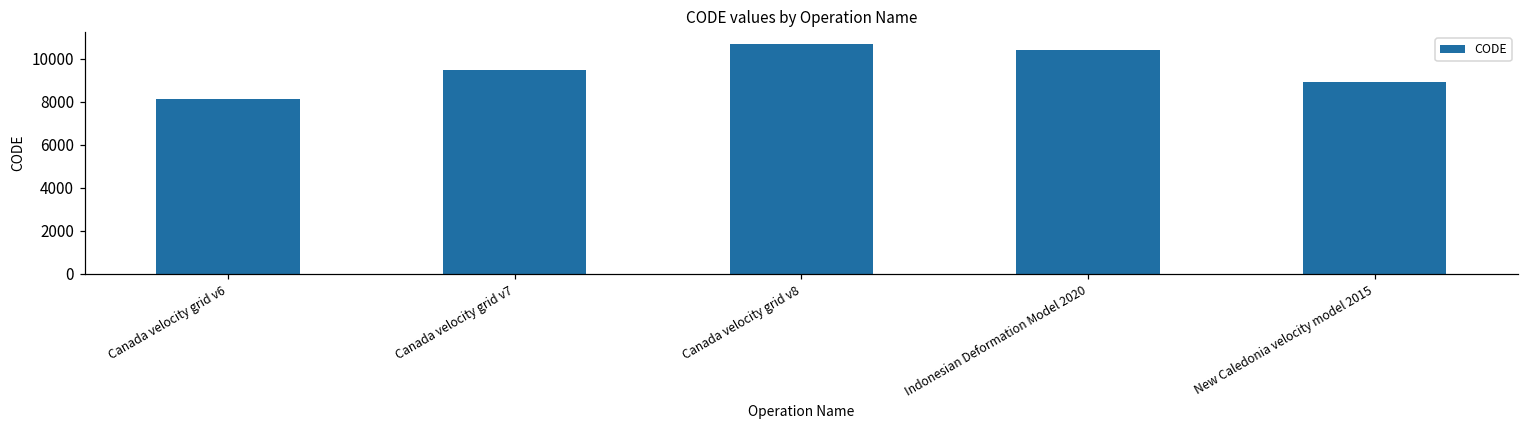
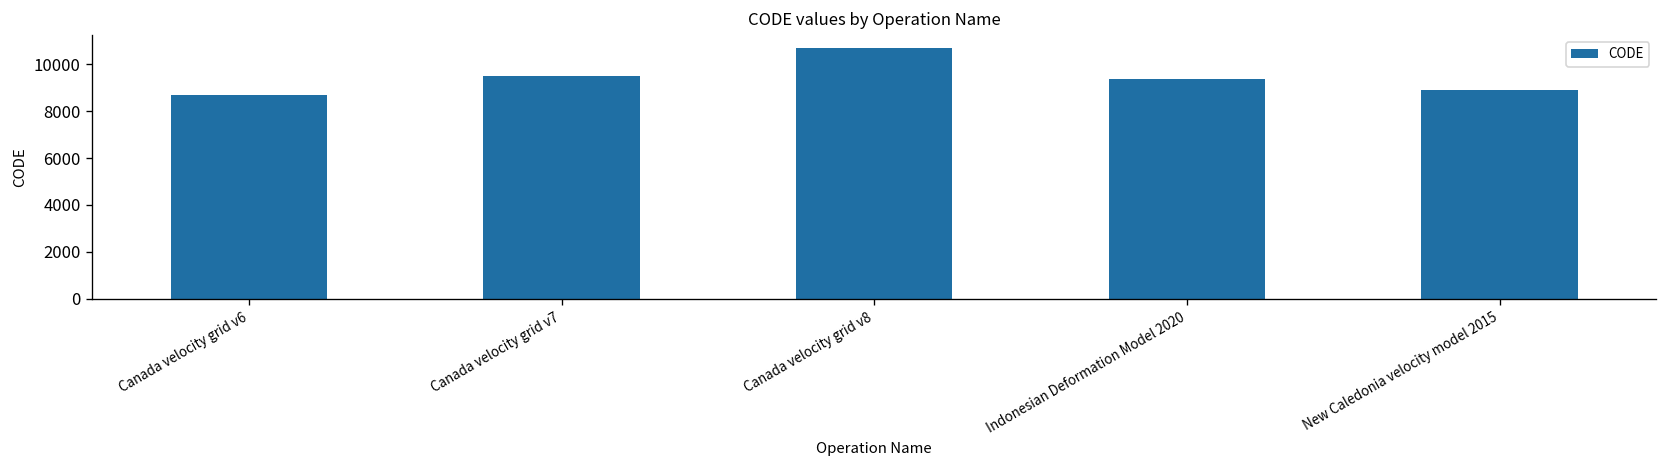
Canada velocity grid v6: 8100 -> 8700
Indonesian Deformation Model 2020: 10400 -> 9400
